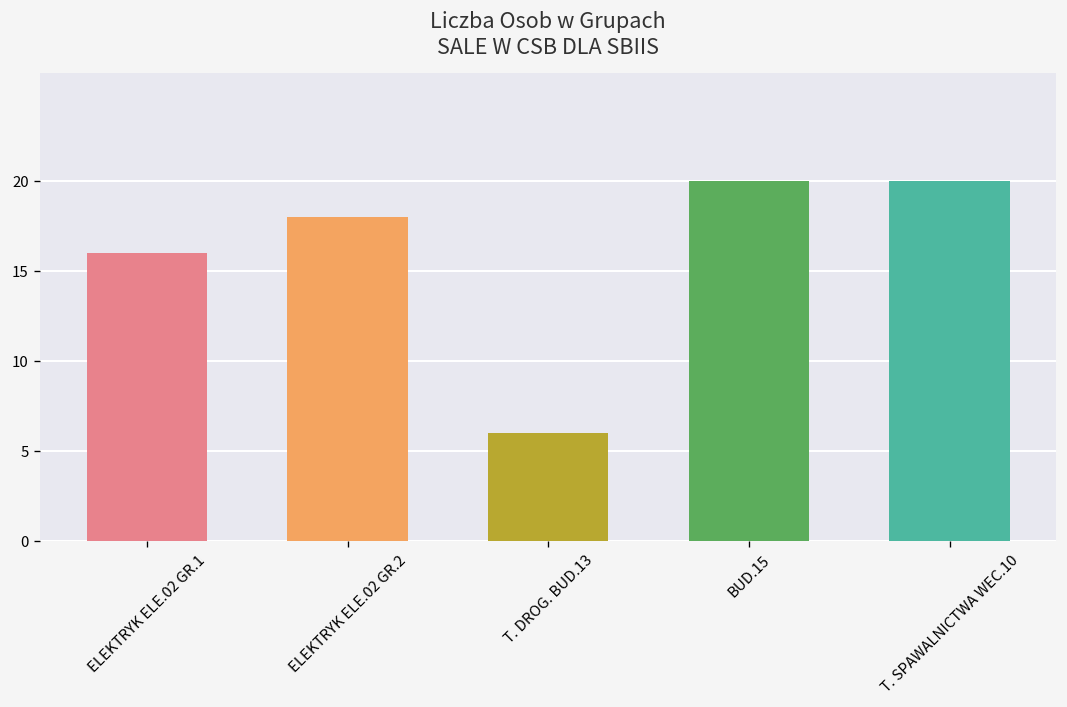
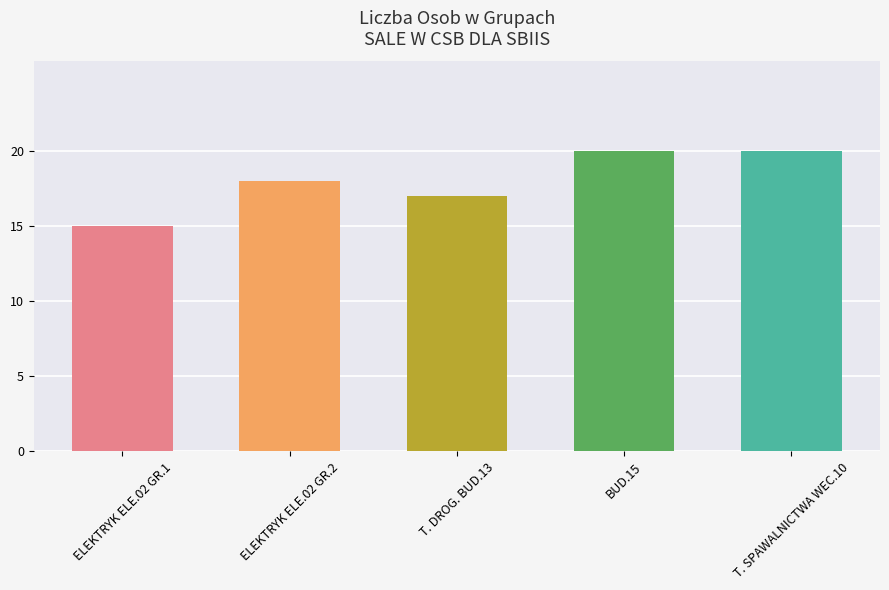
ELEKTRYK ELE.02 GR.1: 16 -> 15
T. DROG. BUD.13: 6 -> 17
